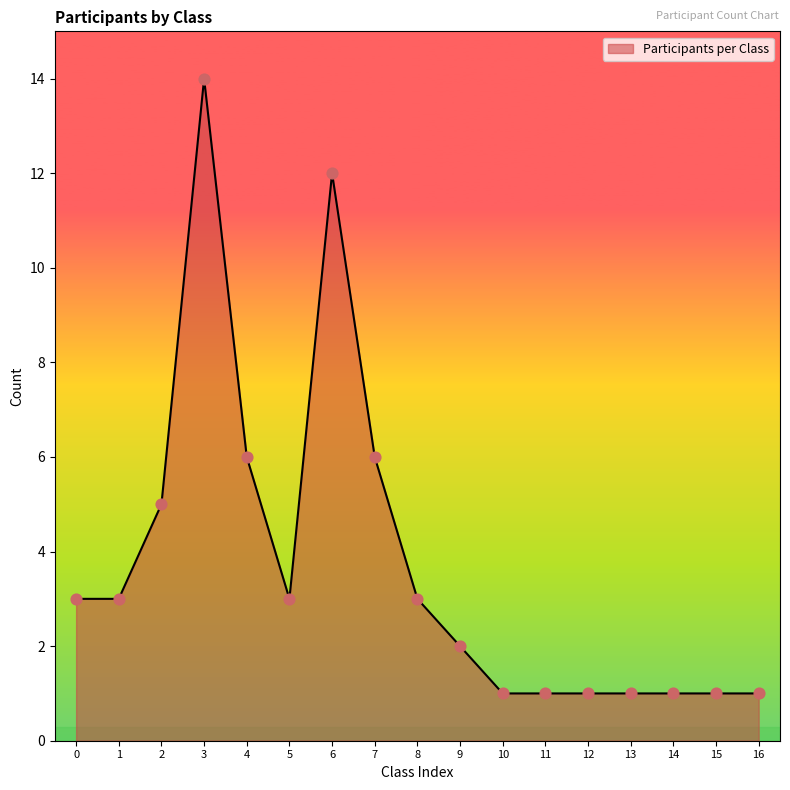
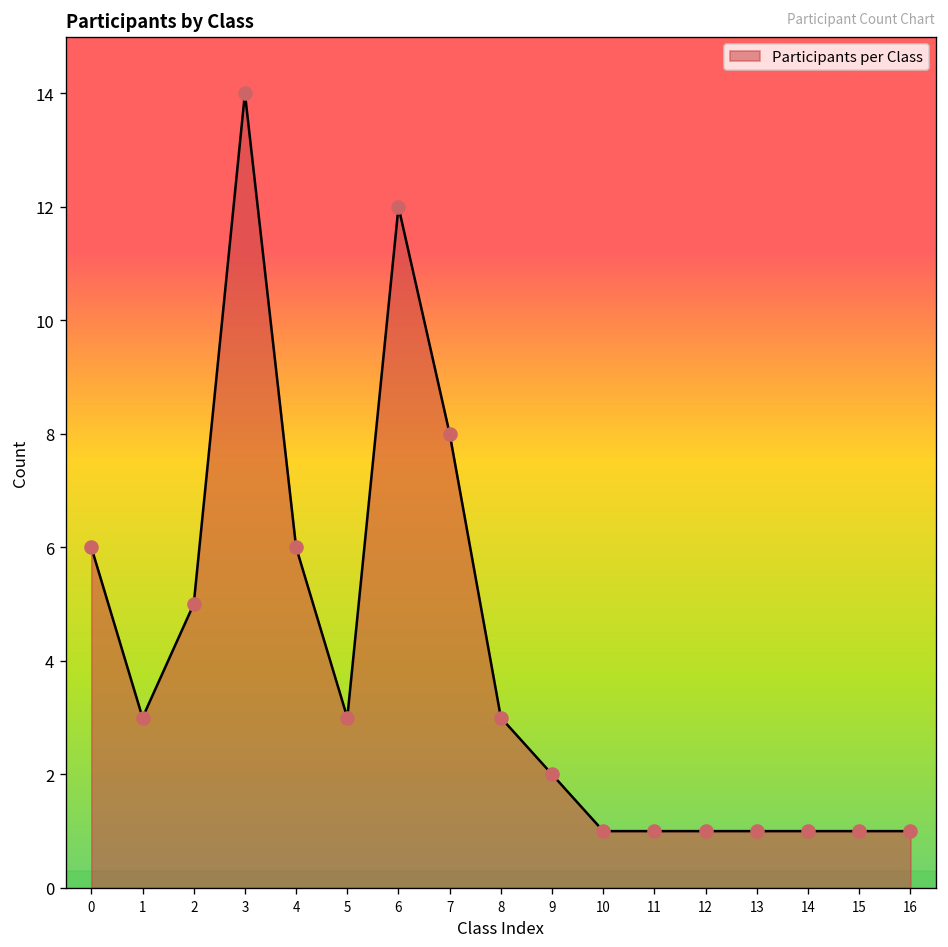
0: 3 -> 6
7: 6 -> 8
